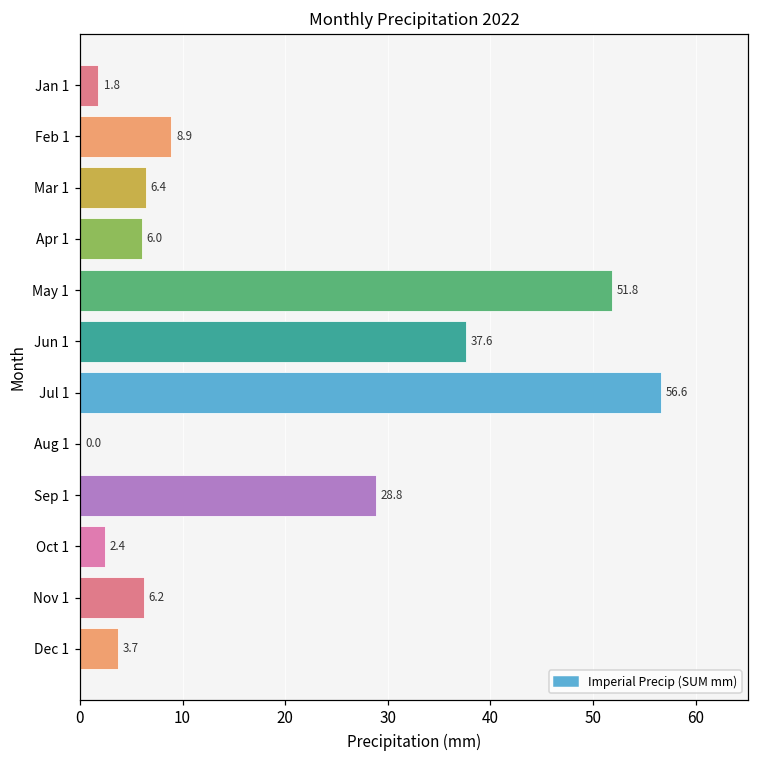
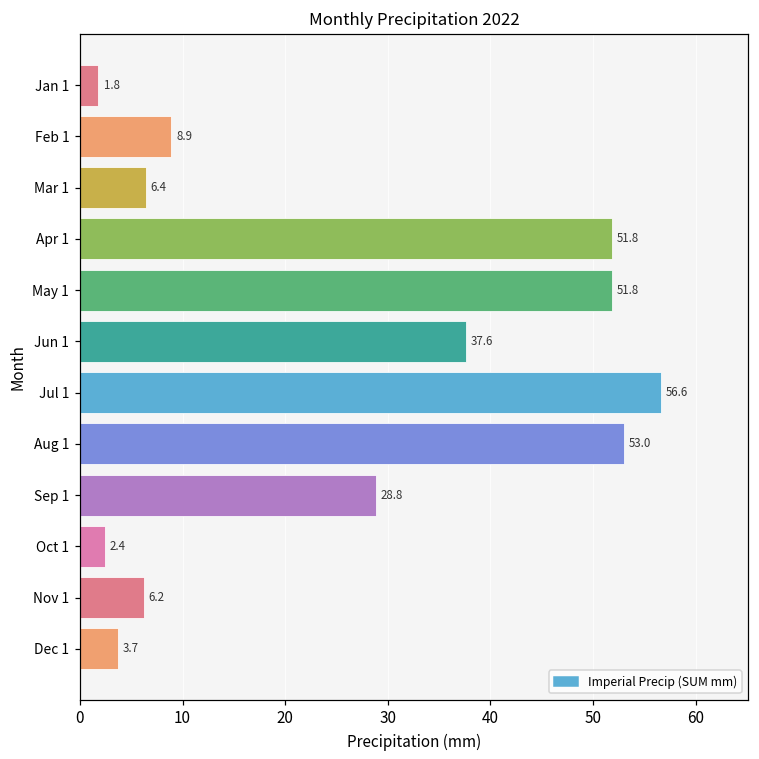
Apr 1: 6.0 -> 51.8
Aug 1: 0.0 -> 53.0
